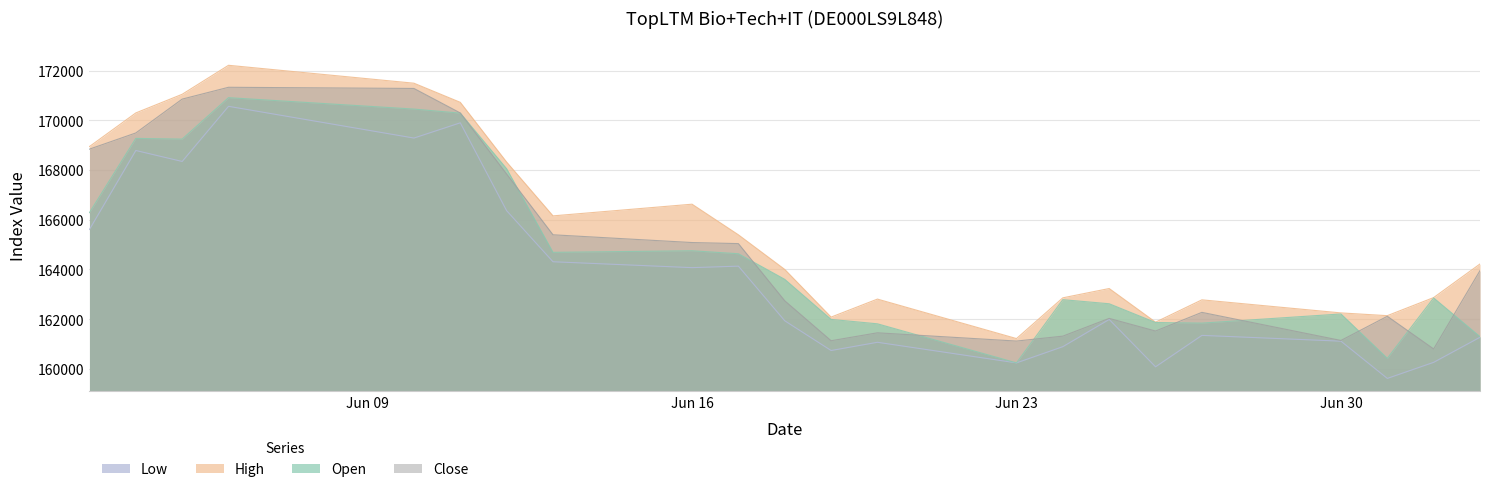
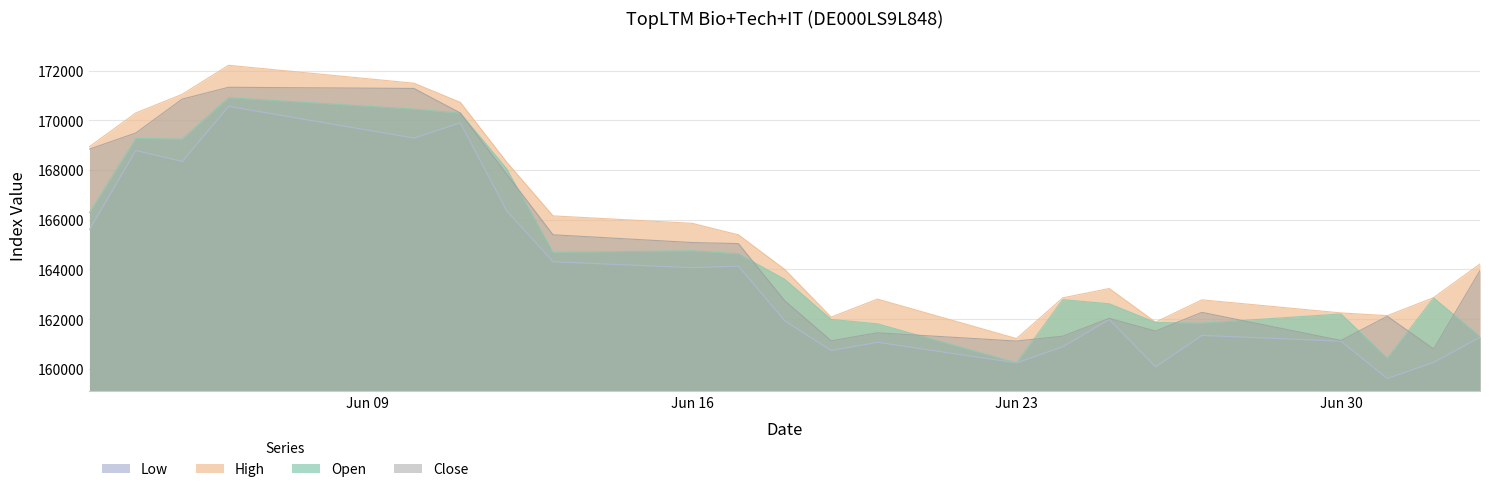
High, Jun 16: 166600 -> 165900
